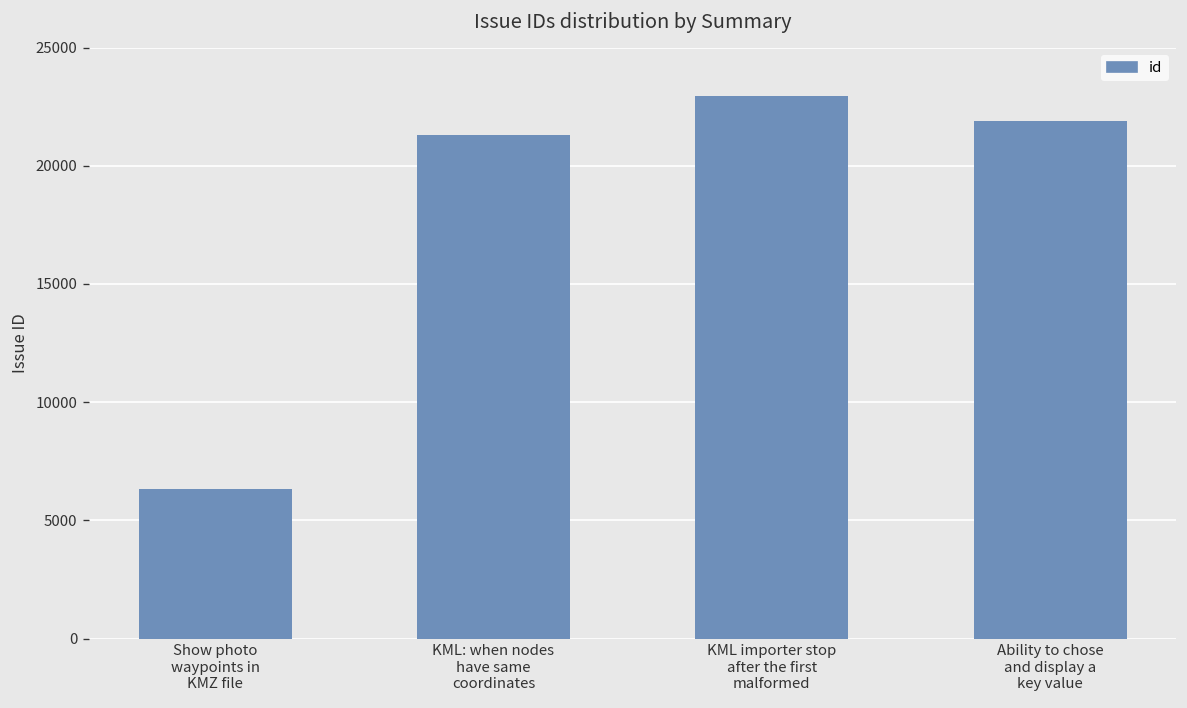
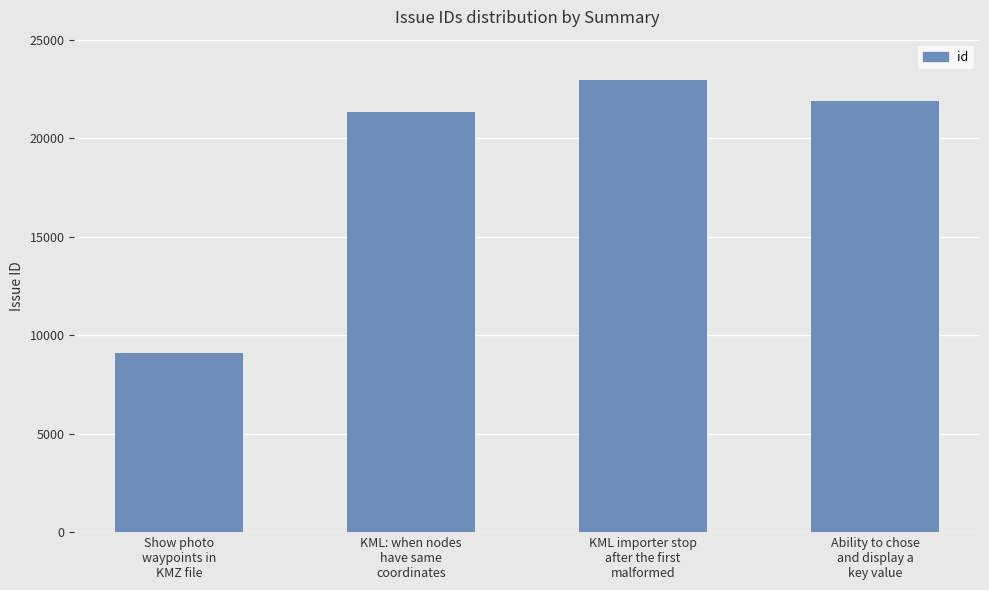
Show photo waypoints in KMZ file: 6300 -> 9100
